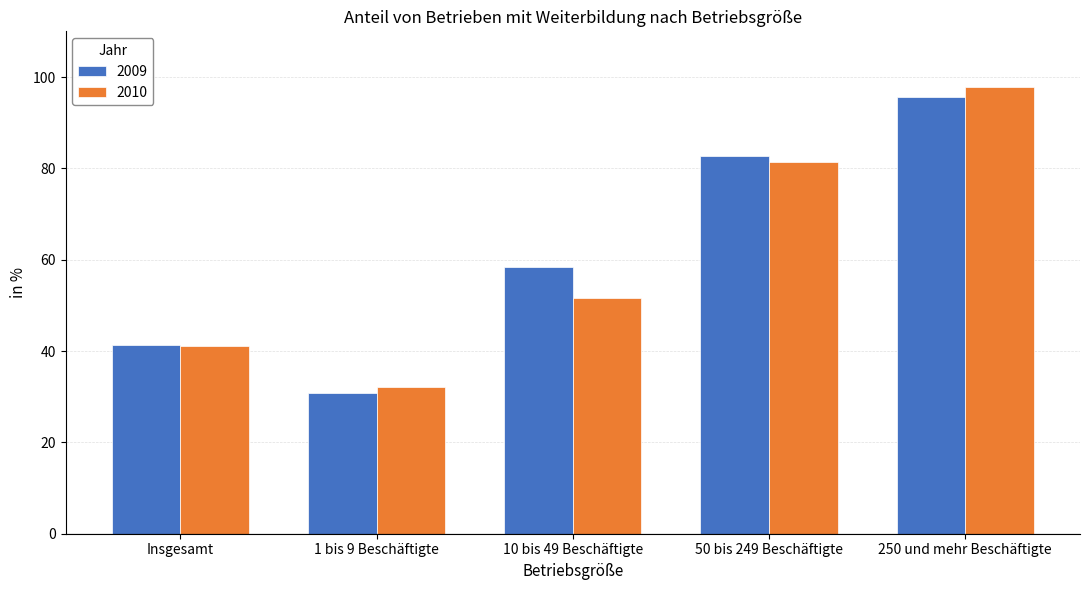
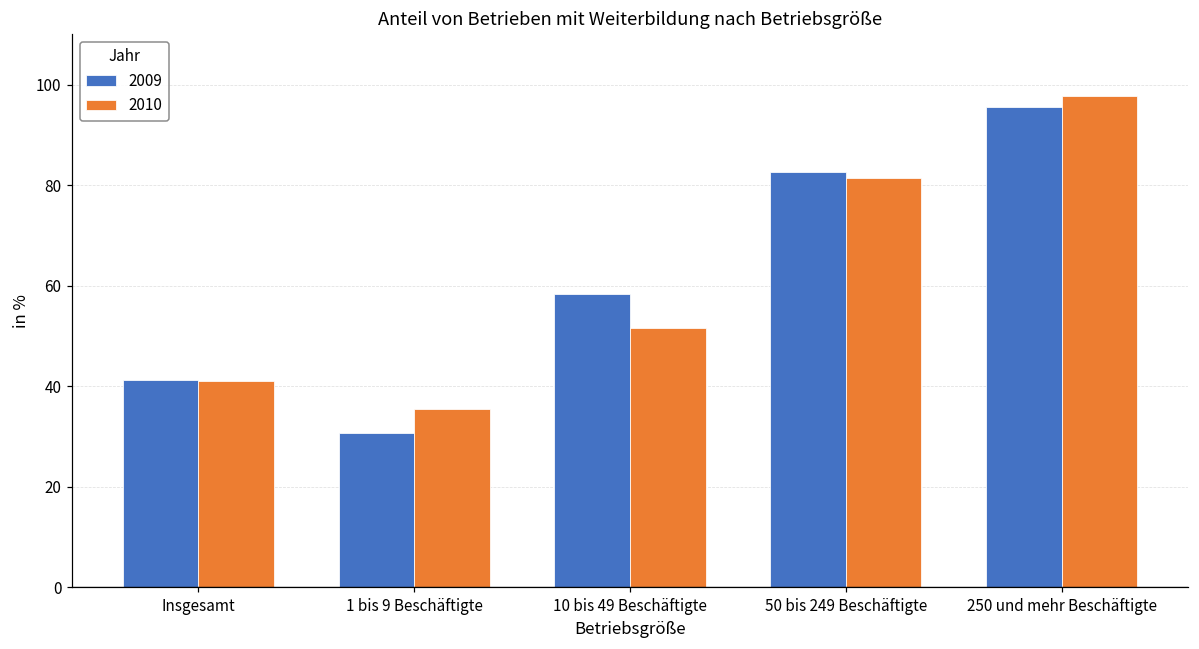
2010, 1 bis 9 Beschäftigte: 32 -> 35
